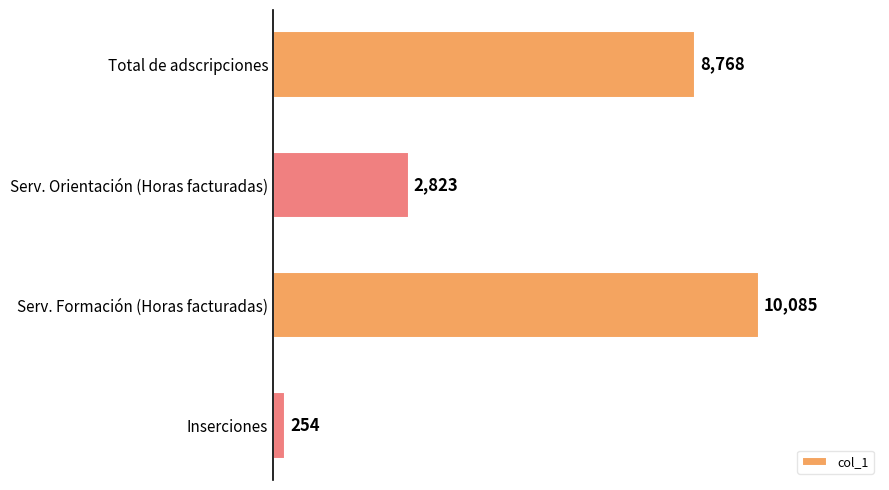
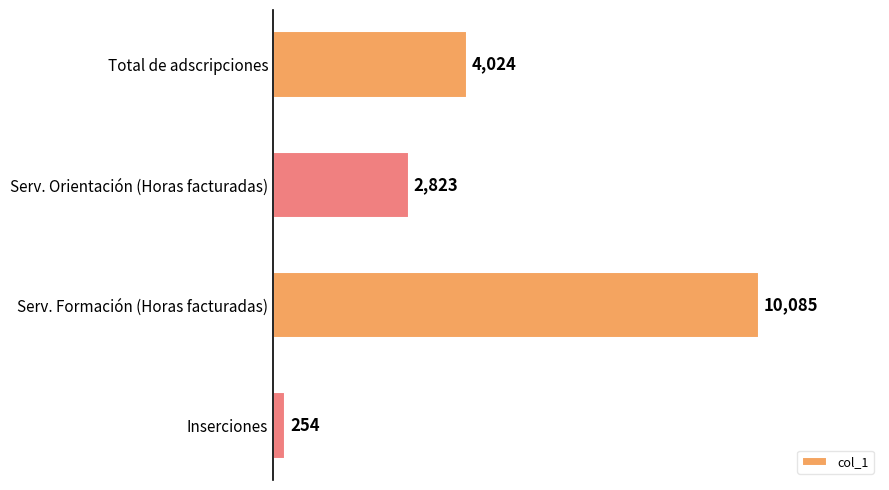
Total de adscripciones: 8,768 -> 4,024
